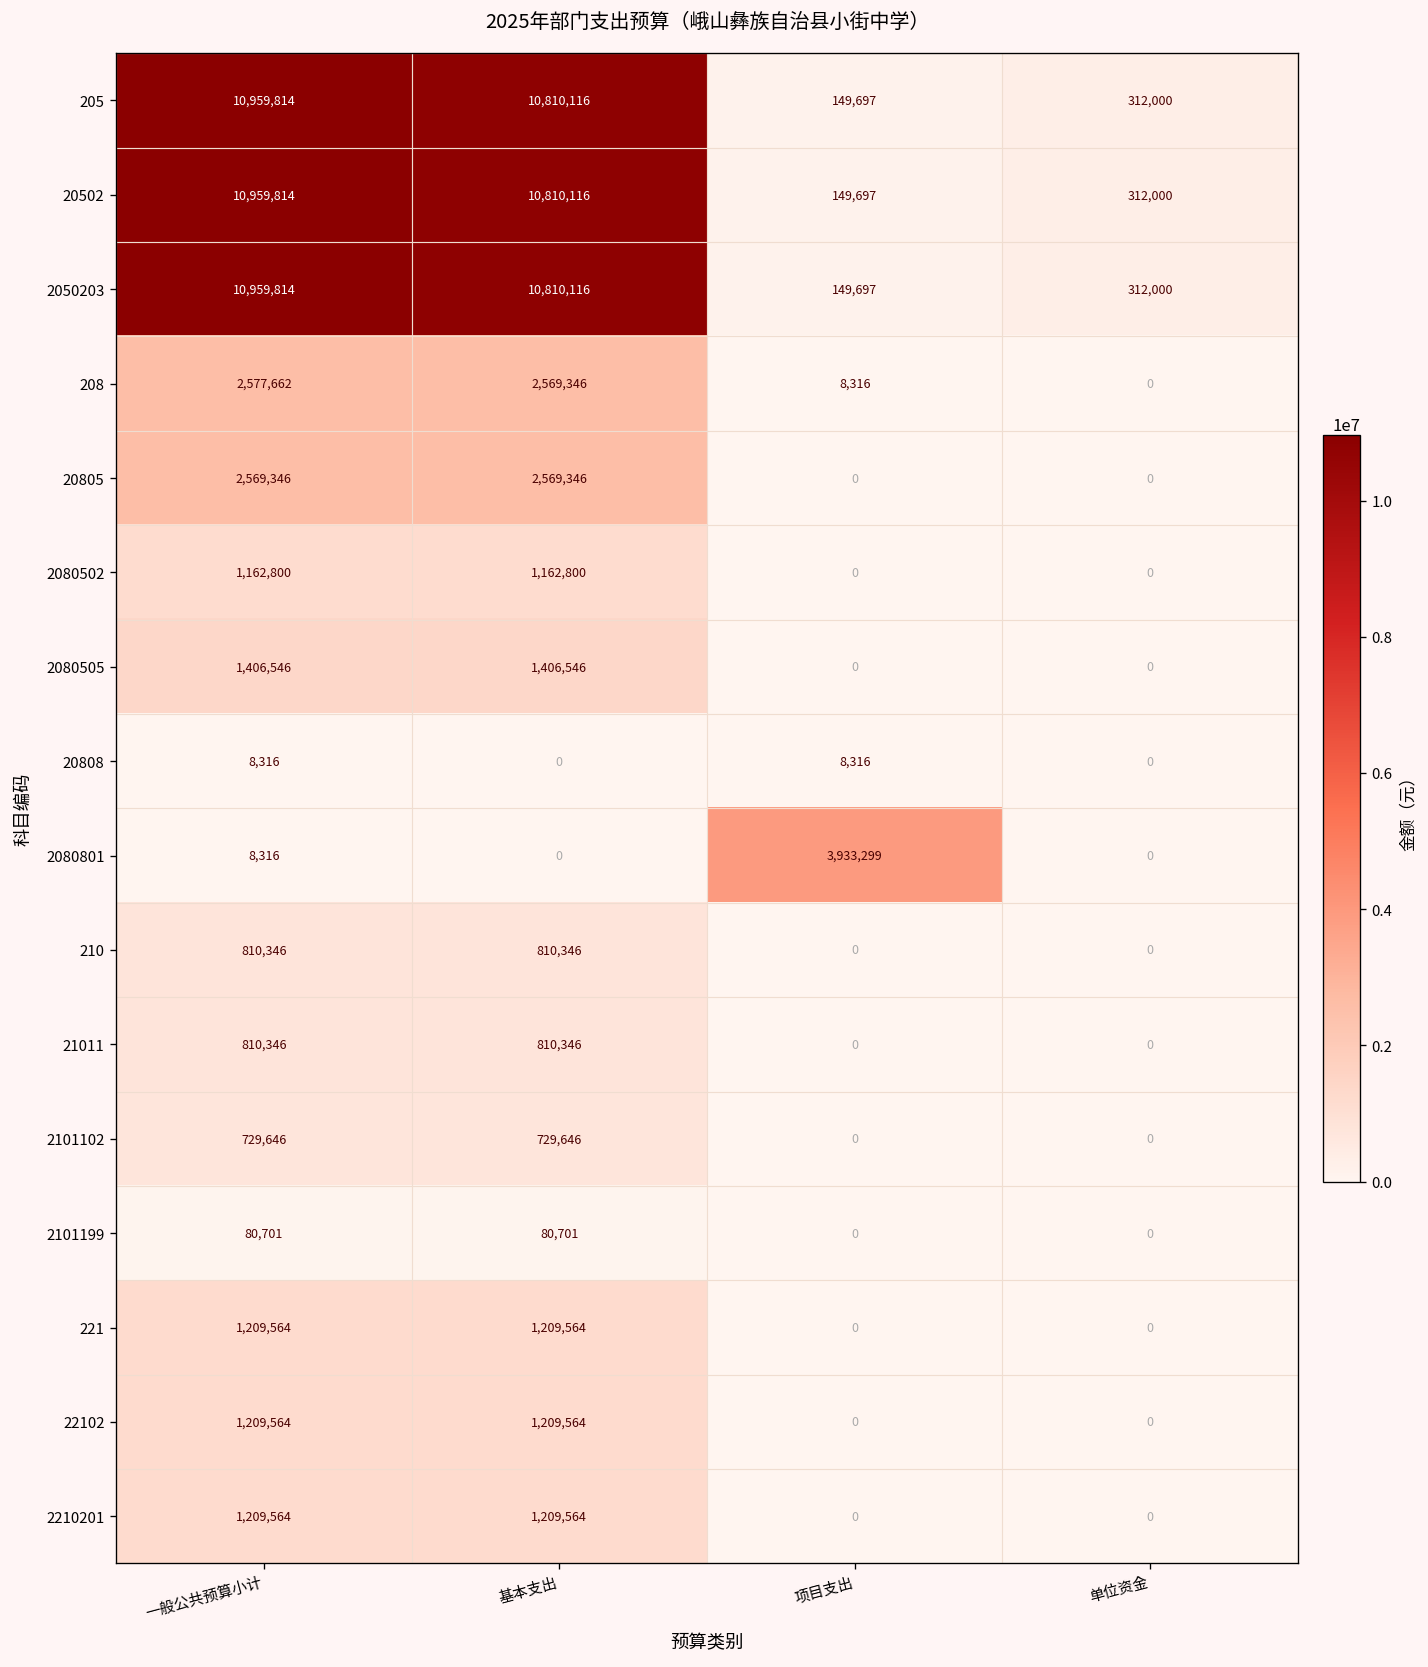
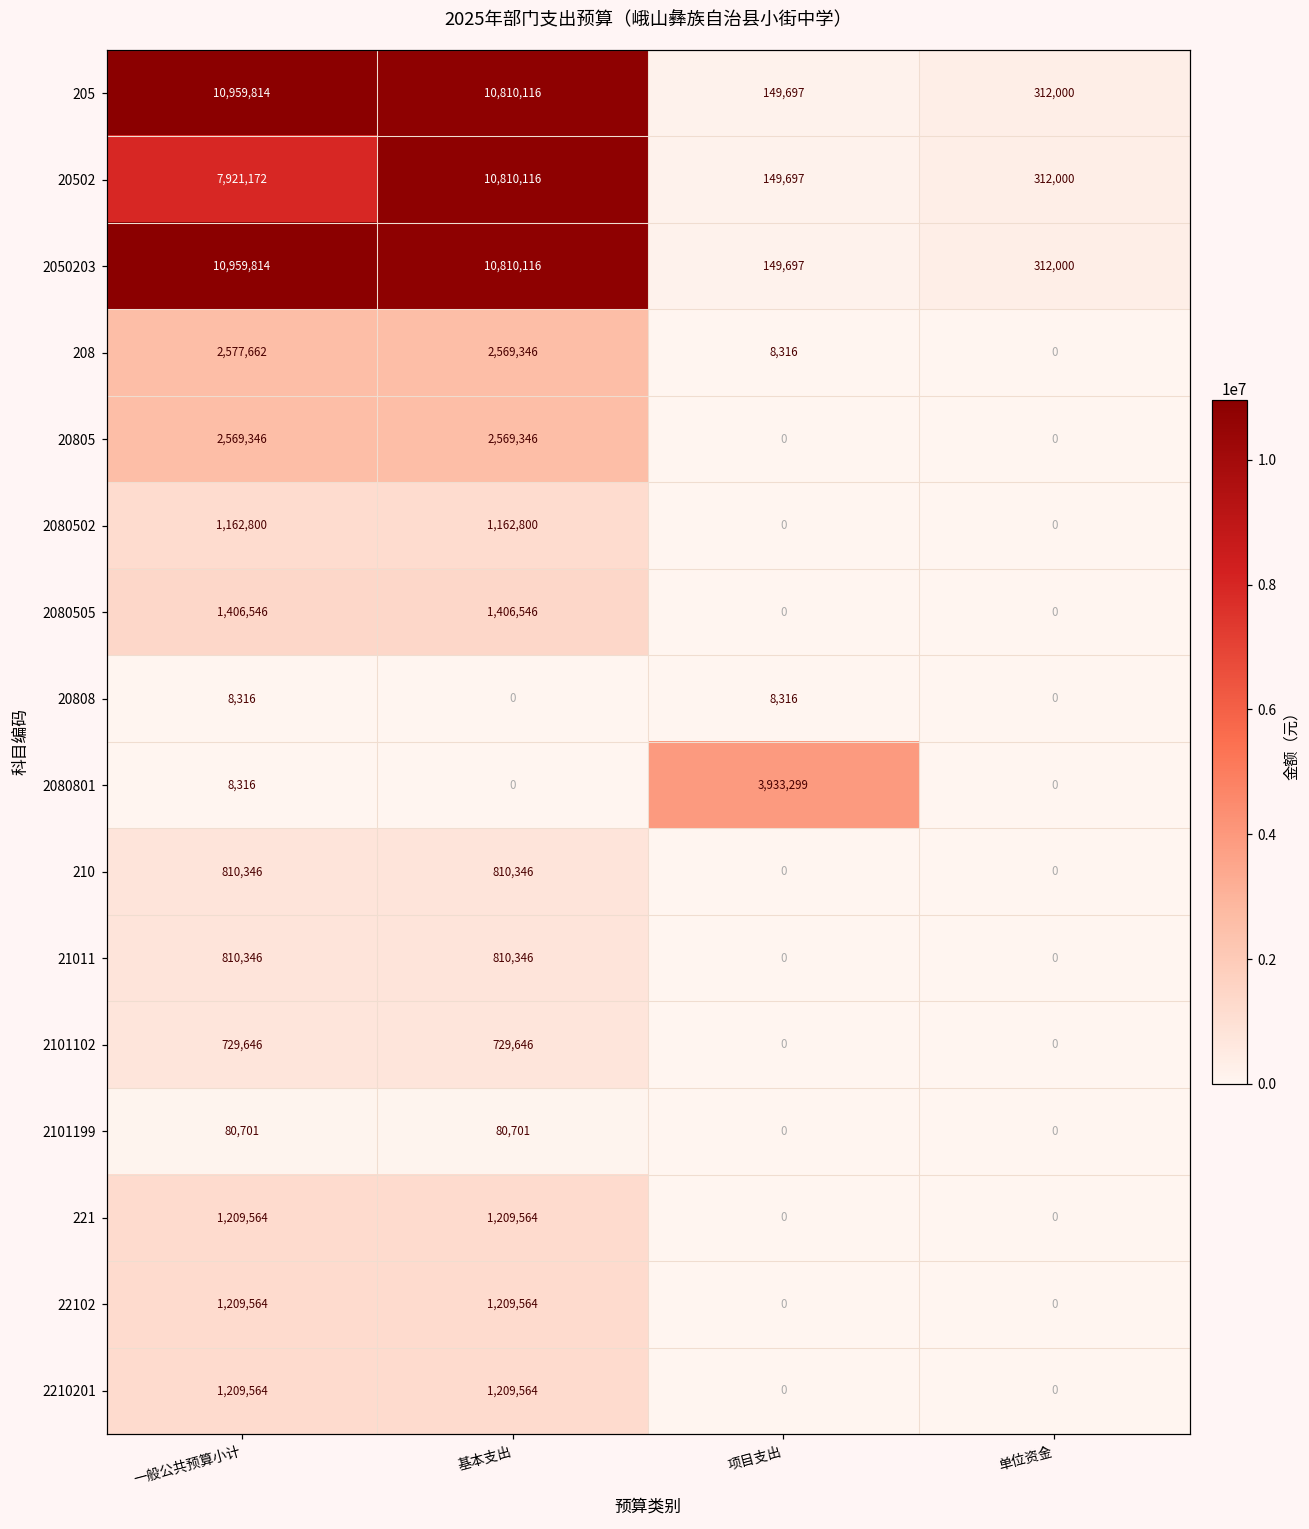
20502, 一般公共预算小计: 10,959,814 -> 7,921,172
